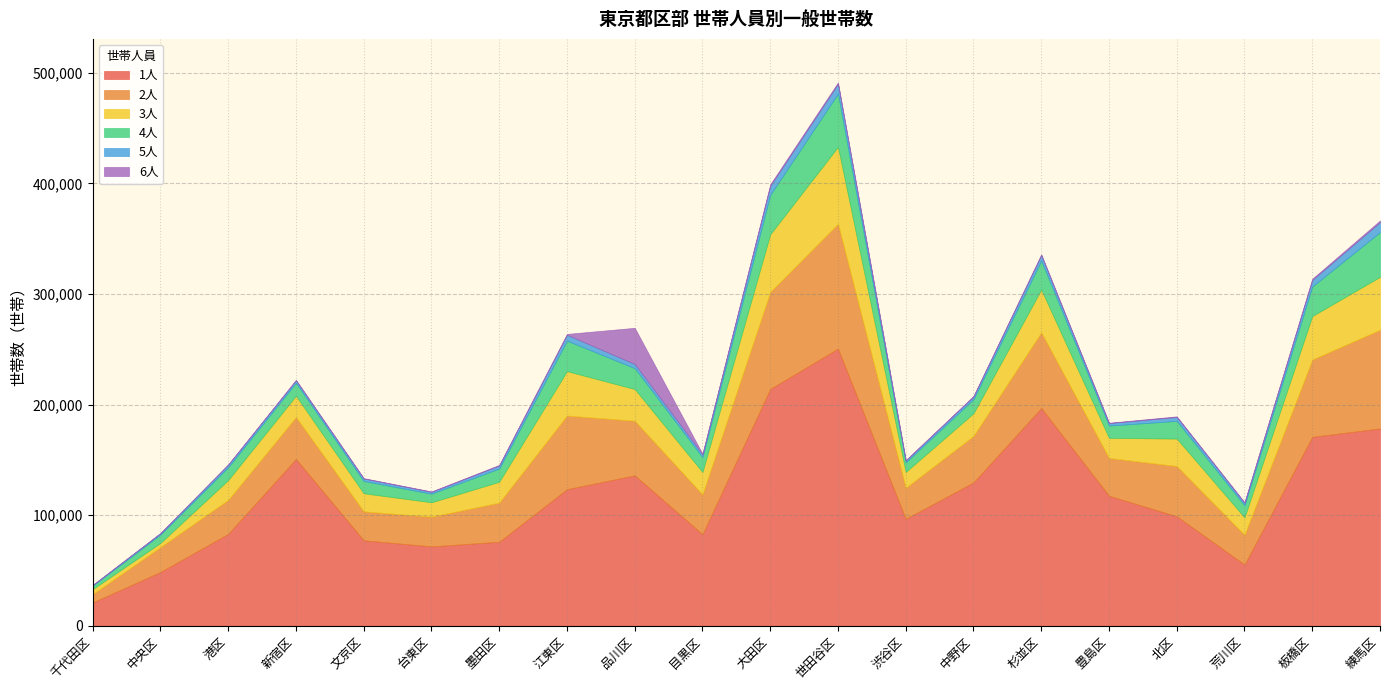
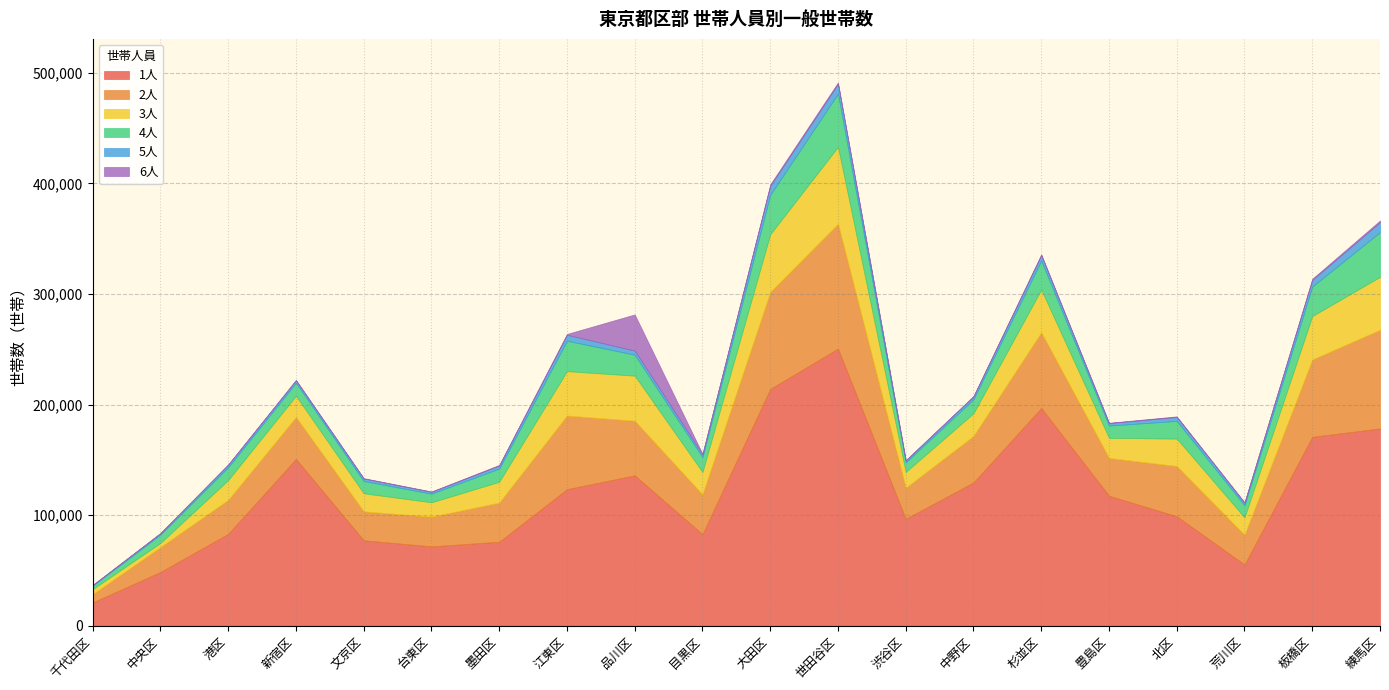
3人, 品川区: 29,000 -> 41,000
